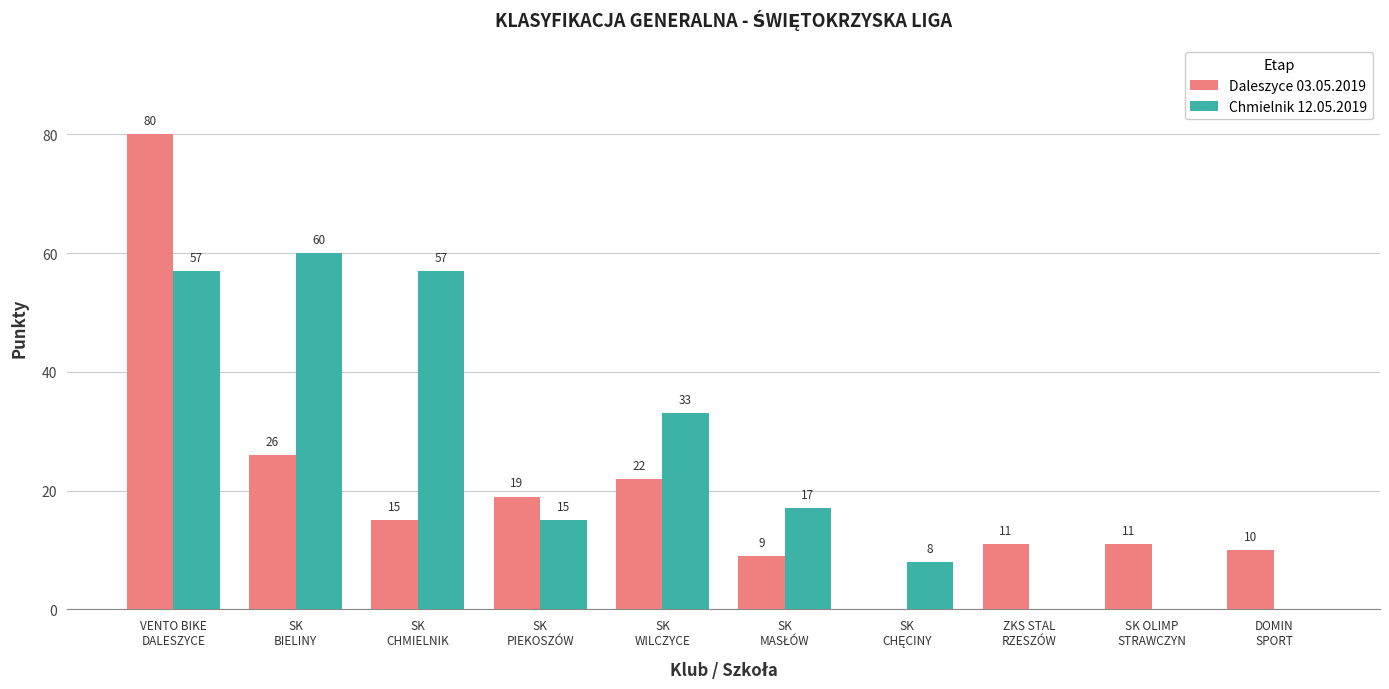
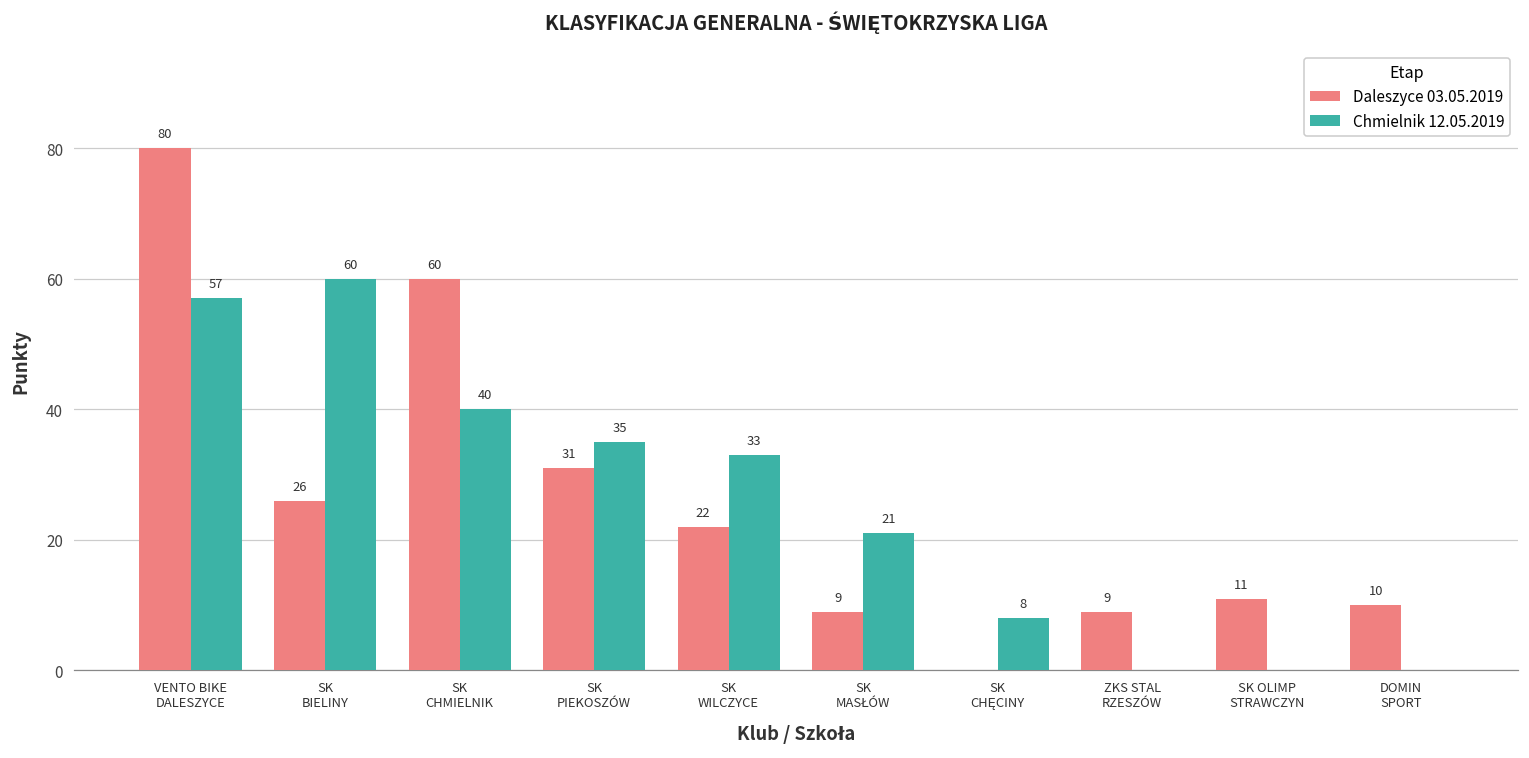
Daleszyce 03.05.2019, SK CHMIELNIK: 15 -> 60
Chmielnik 12.05.2019, SK CHMIELNIK: 57 -> 40
Daleszyce 03.05.2019, SK PIEKOSZÓW: 19 -> 31
Chmielnik 12.05.2019, SK PIEKOSZÓW: 15 -> 35
Chmielnik 12.05.2019, SK MASŁÓW: 17 -> 21
Daleszyce 03.05.2019, ZKS STAL RZESZÓW: 11 -> 9
